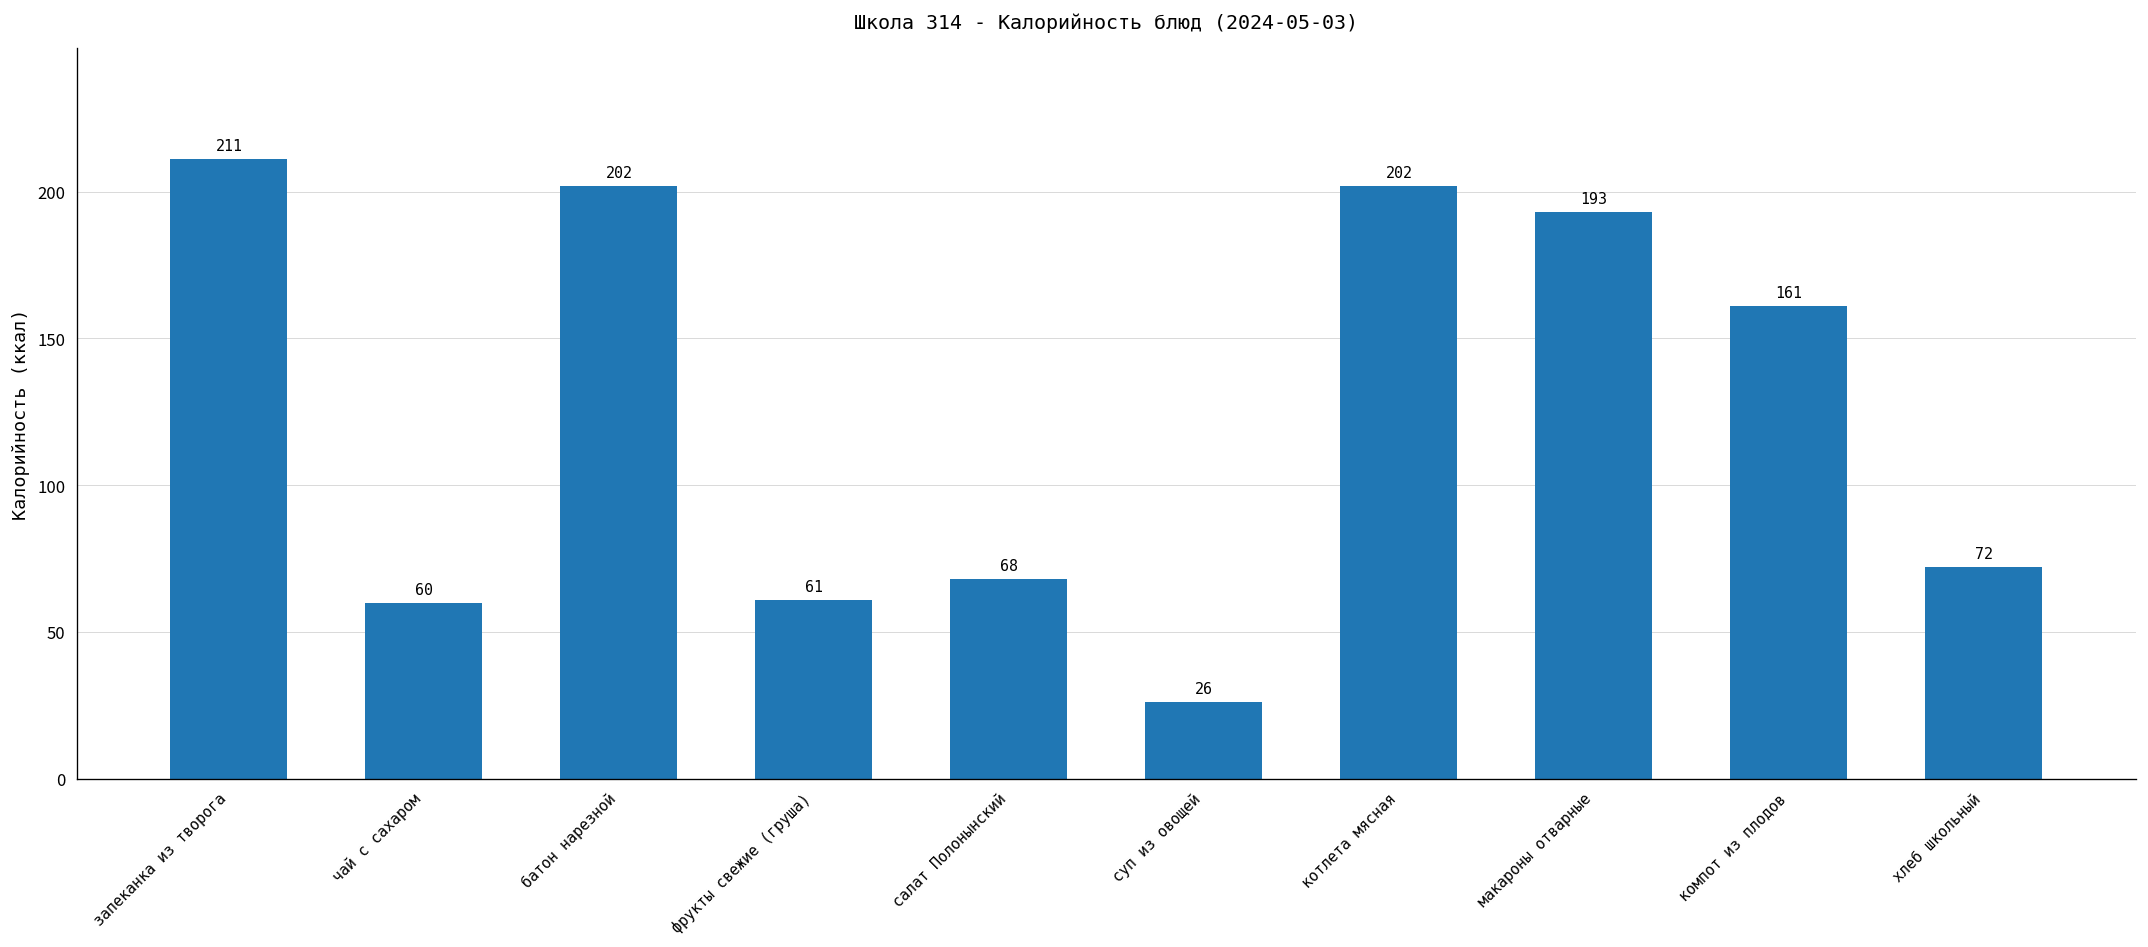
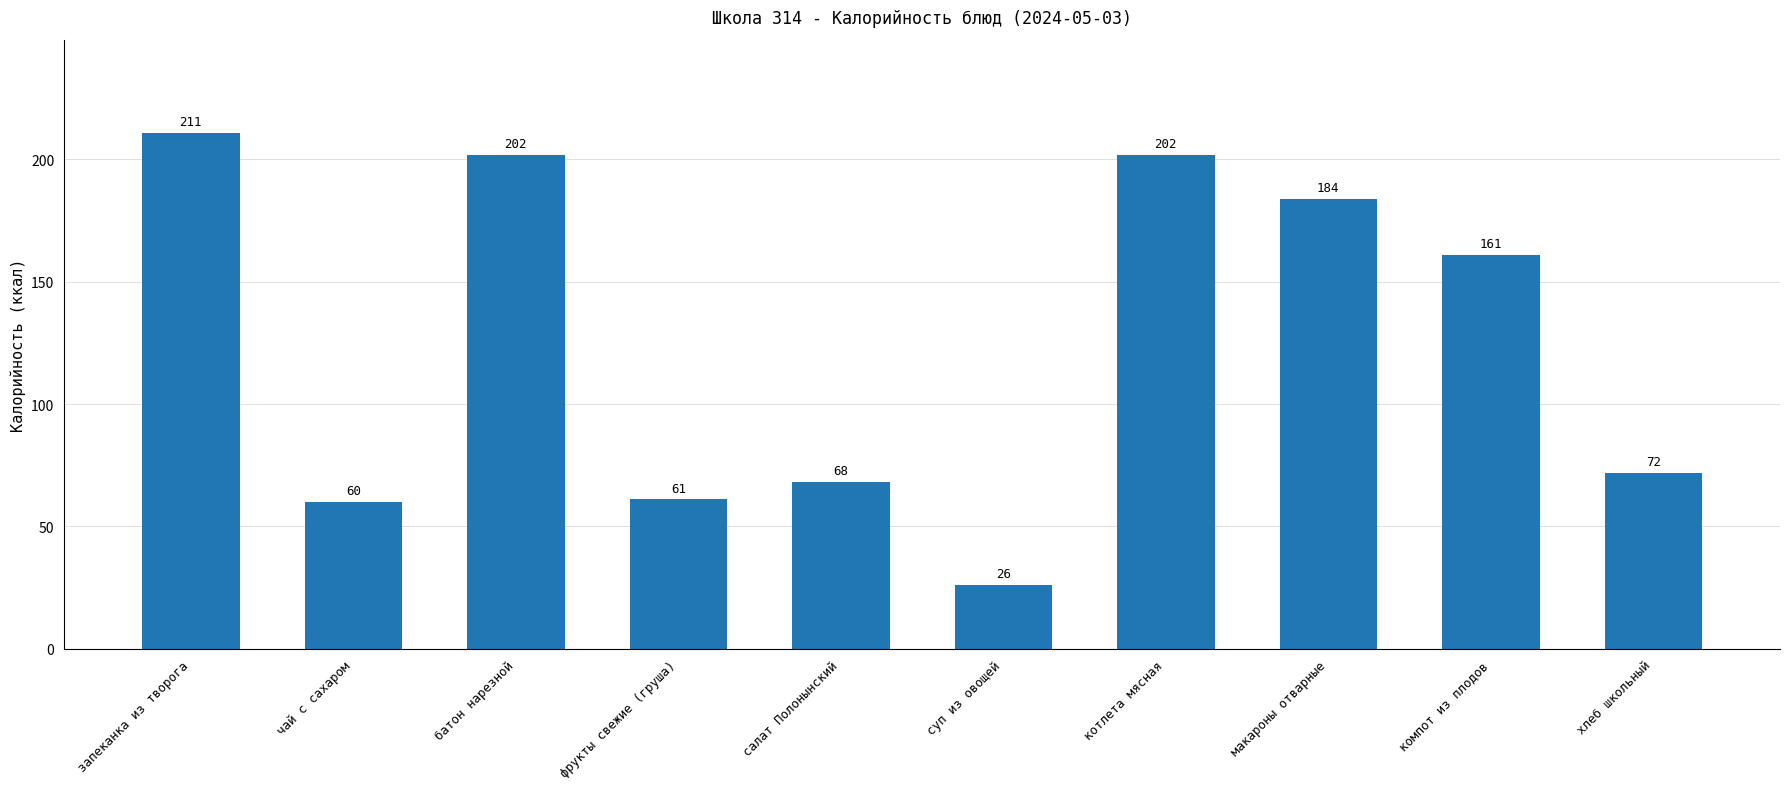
макароны отварные: 193 -> 184
